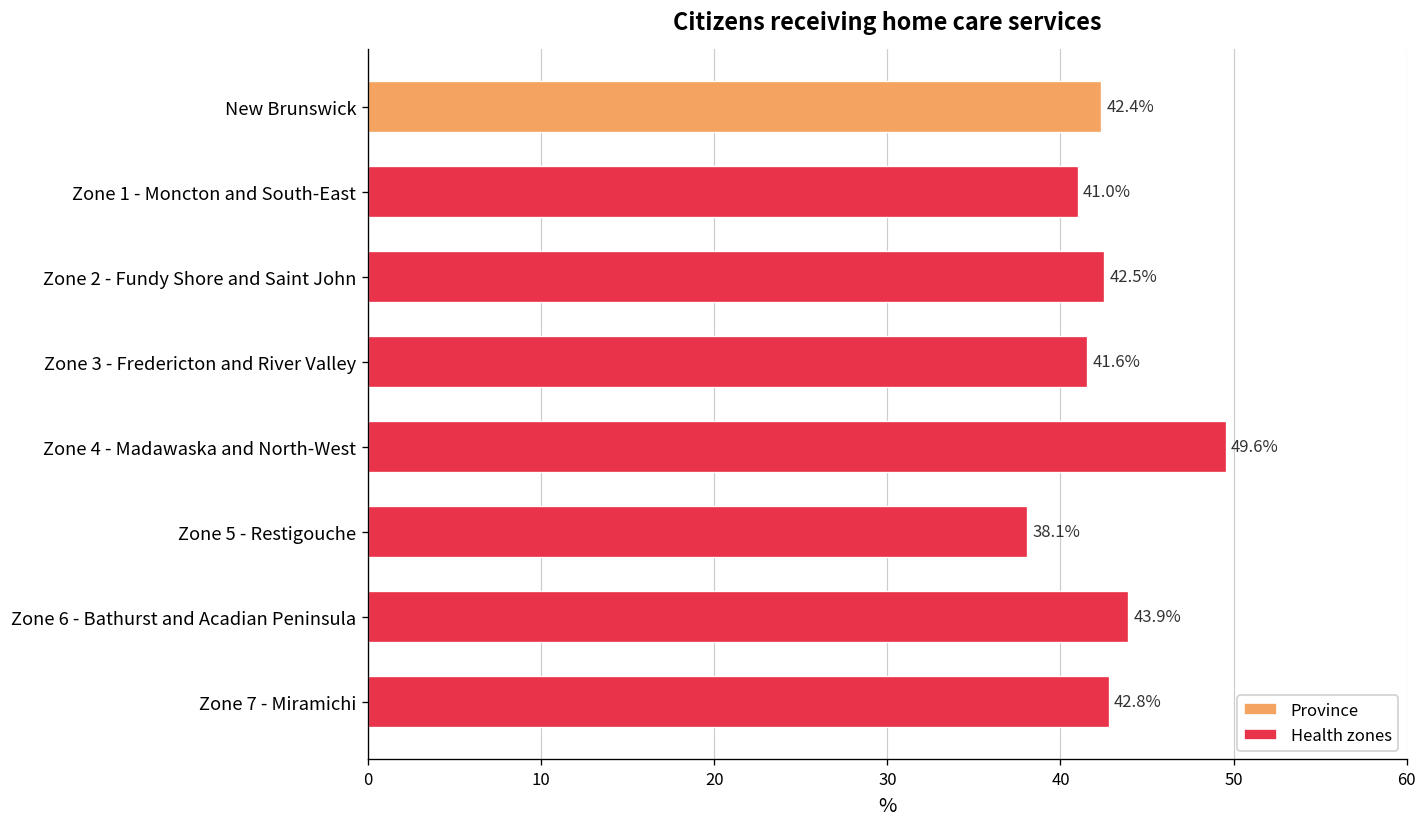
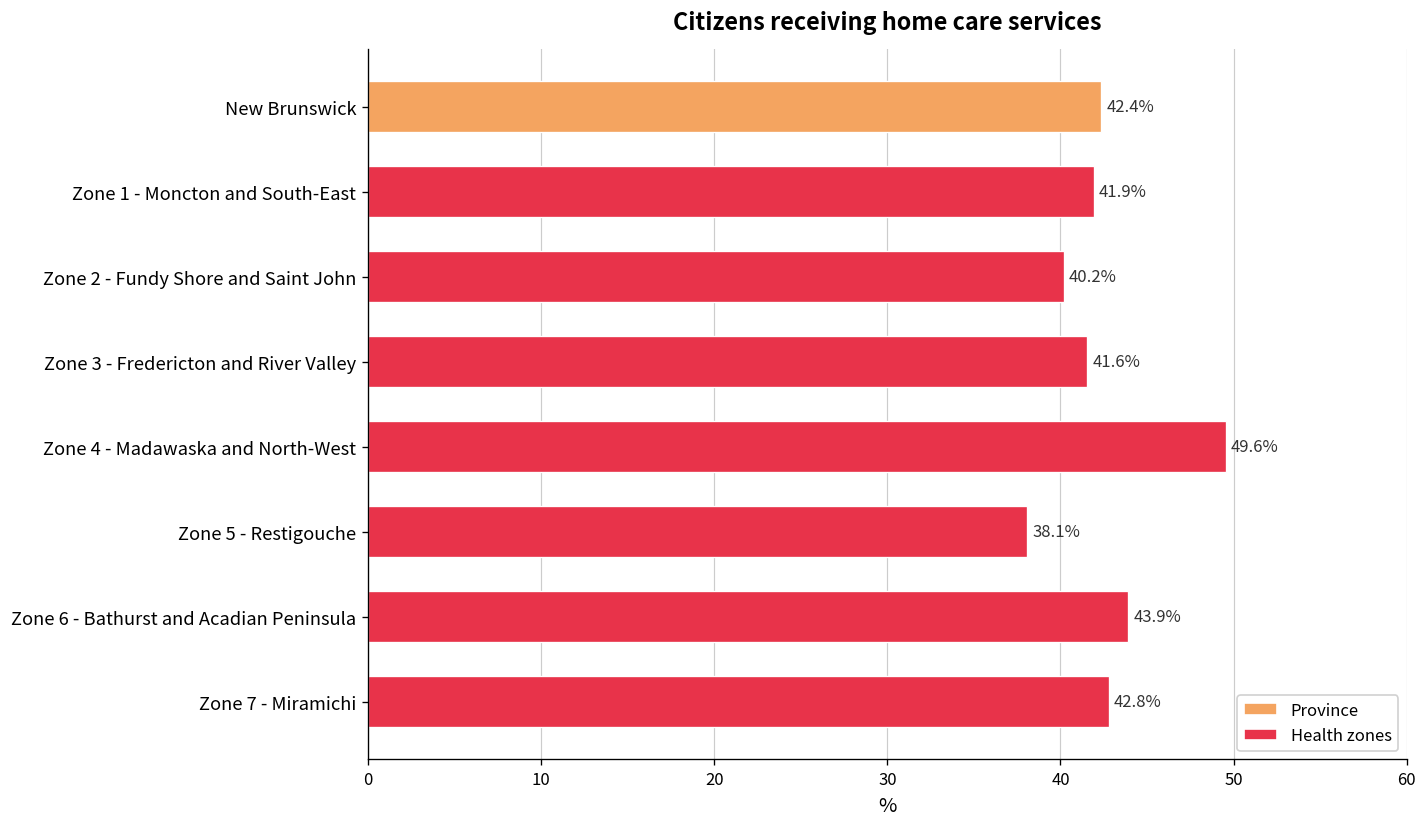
Zone 1 - Moncton and South-East: 41.0% -> 41.9%
Zone 2 - Fundy Shore and Saint John: 42.5% -> 40.2%
